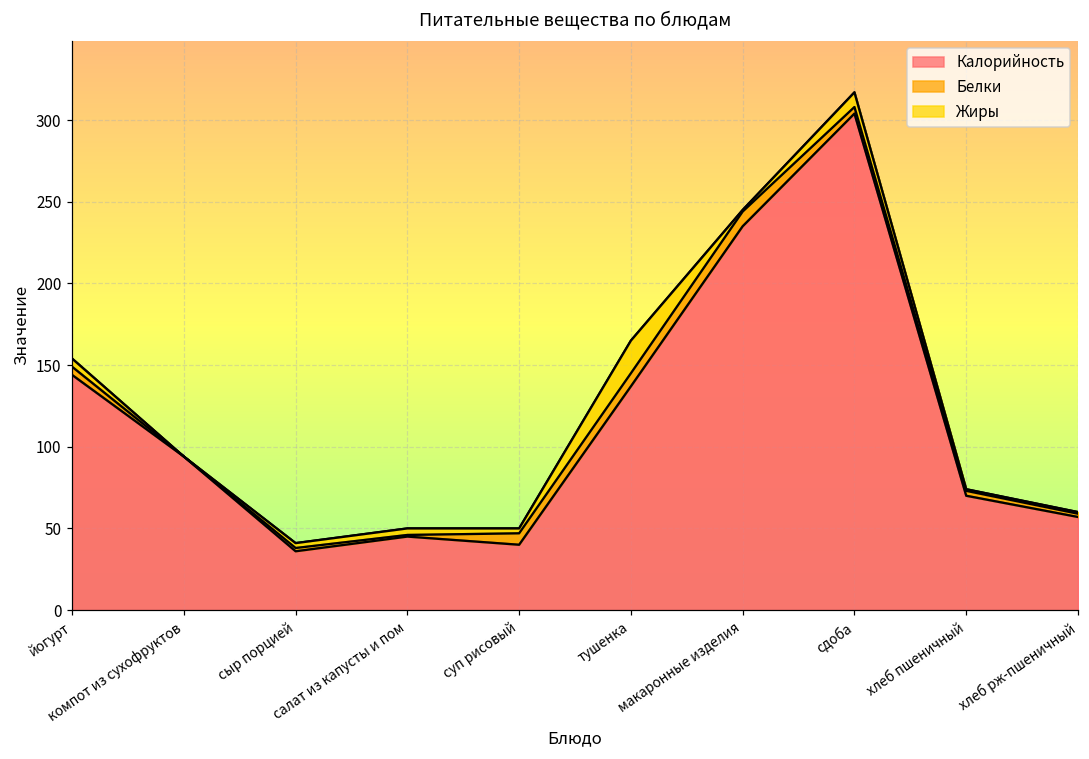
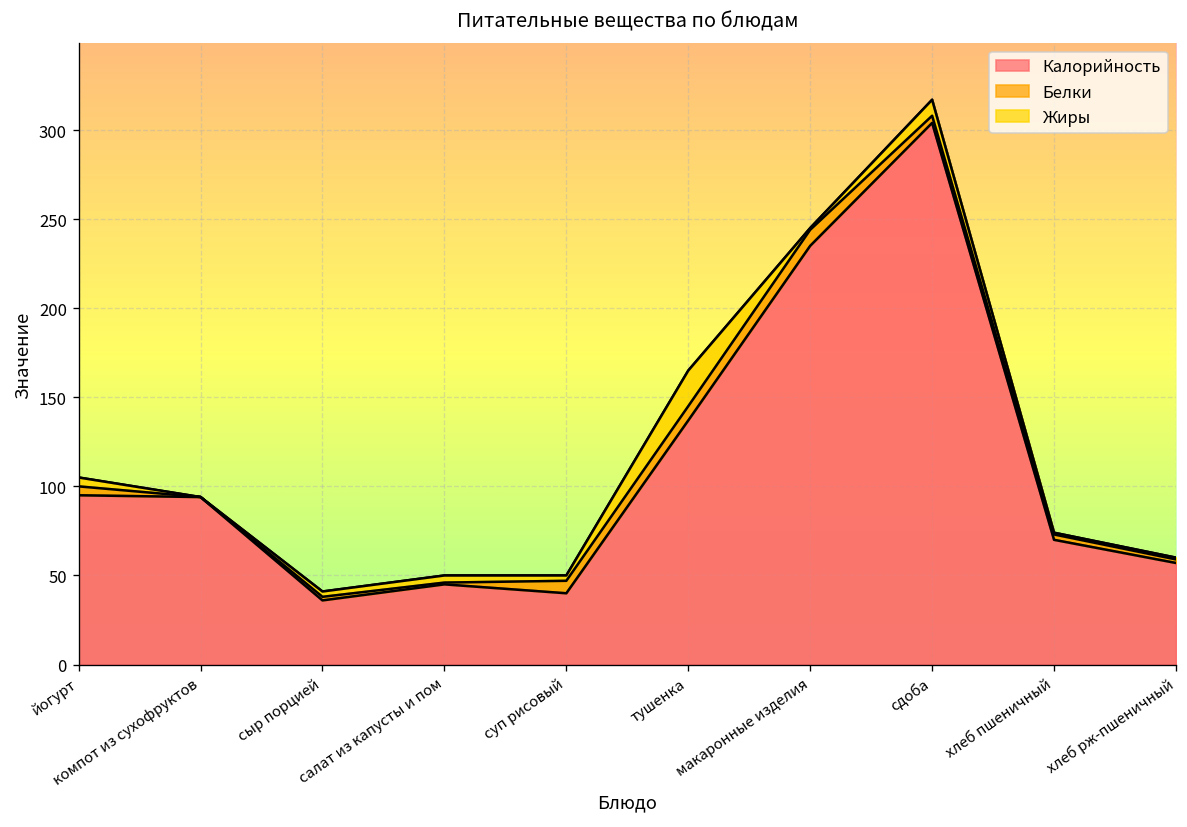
Калорийность, йогурт: 144 -> 95
